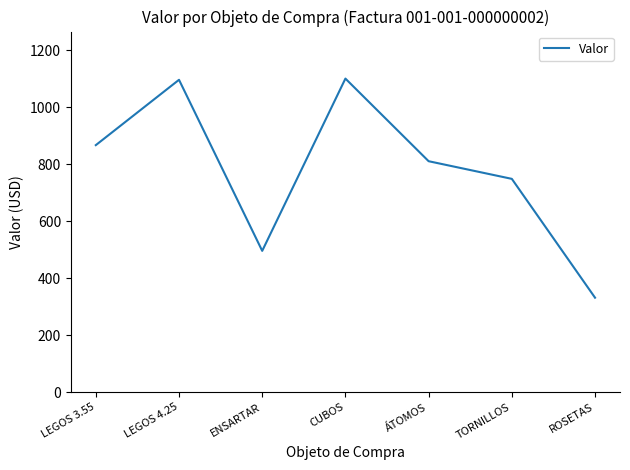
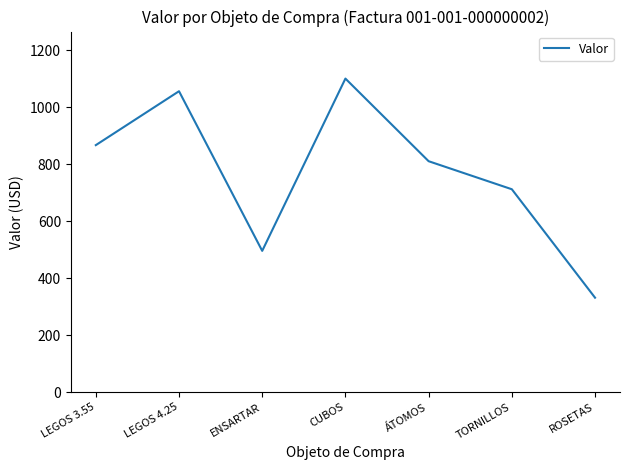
LEGOS 4.25: 1100 -> 1060
TORNILLOS: 750 -> 710
